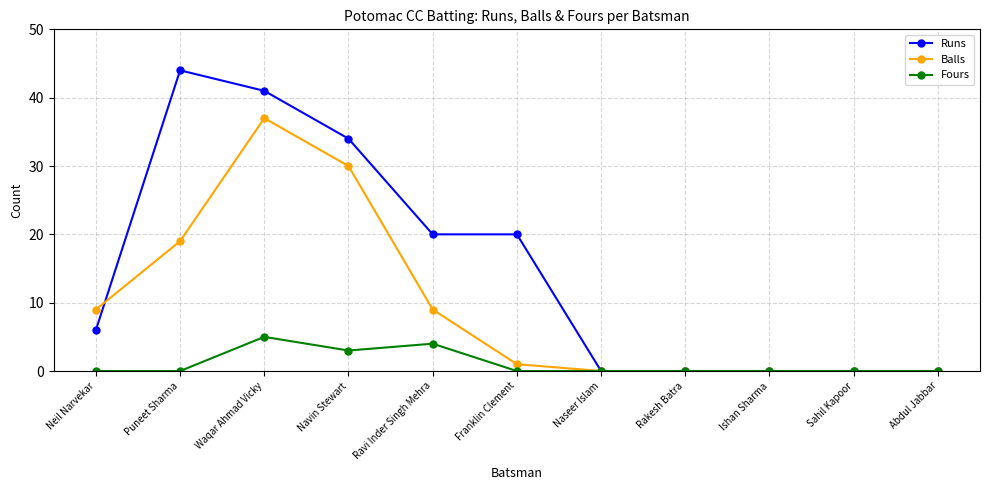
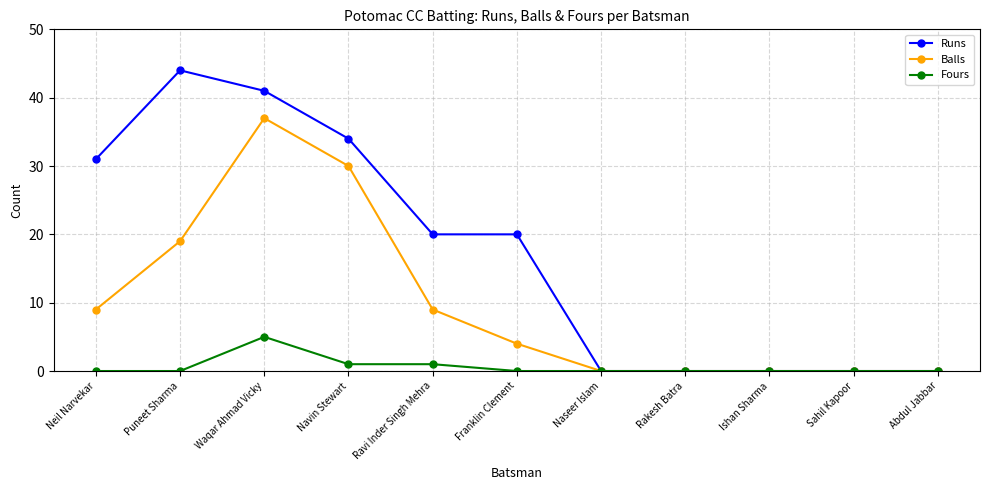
Runs, Neil Narvekar: 6 -> 31
Fours, Navin Stewart: 3 -> 1
Fours, Ravi Inder Singh Mehra: 4 -> 1
Balls, Franklin Clement: 1 -> 4
